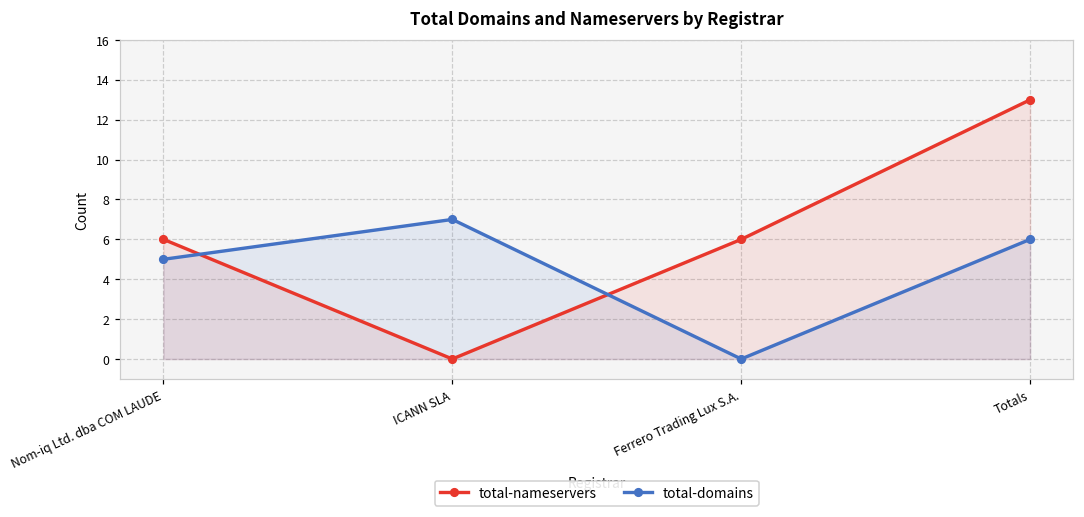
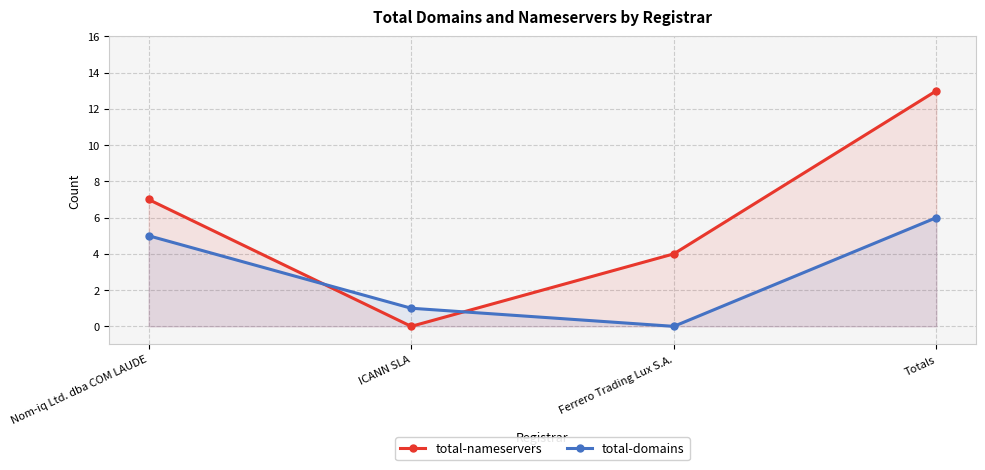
total-nameservers, Nom-iq Ltd. dba COM LAUDE: 6 -> 7
total-domains, ICANN SLA: 7 -> 1
total-nameservers, Ferrero Trading Lux S.A.: 6 -> 4
